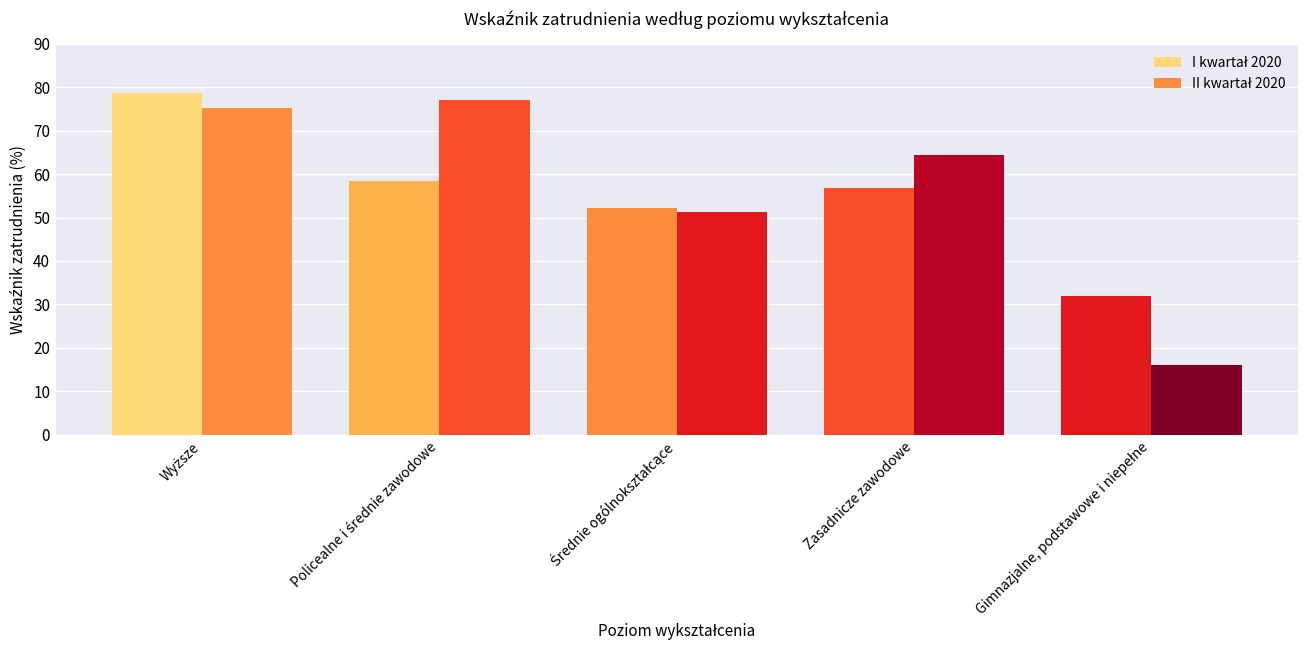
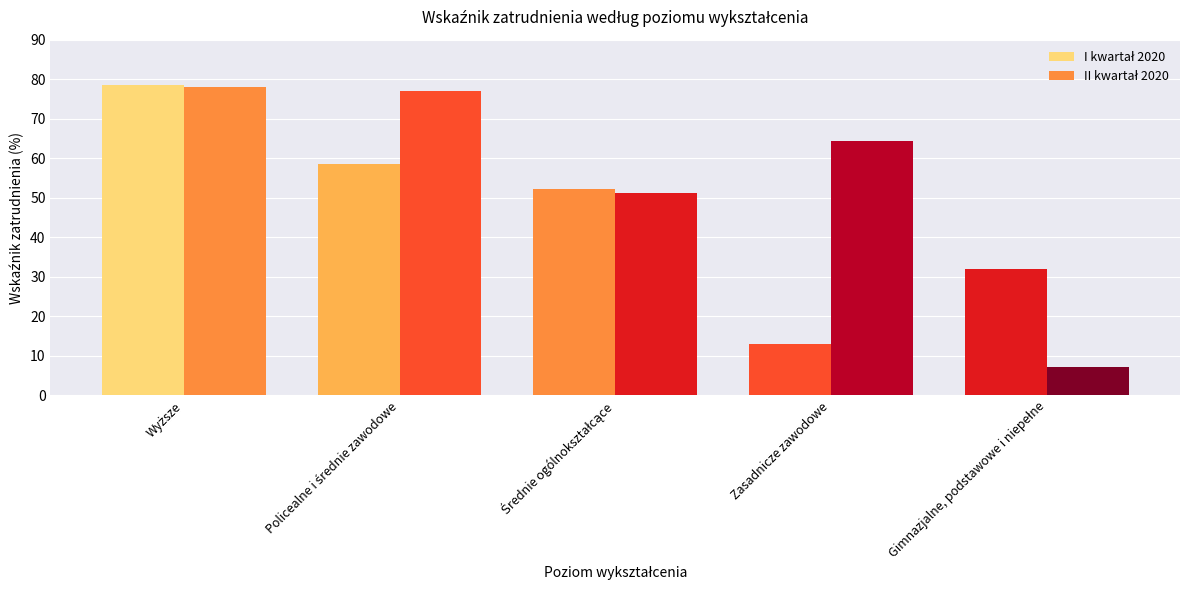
II kwartał 2020, Wyższe: 75 -> 78
I kwartał 2020, Zasadnicze zawodowe: 57 -> 13
II kwartał 2020, Gimnazjalne, podstawowe i niepełne: 16 -> 7
